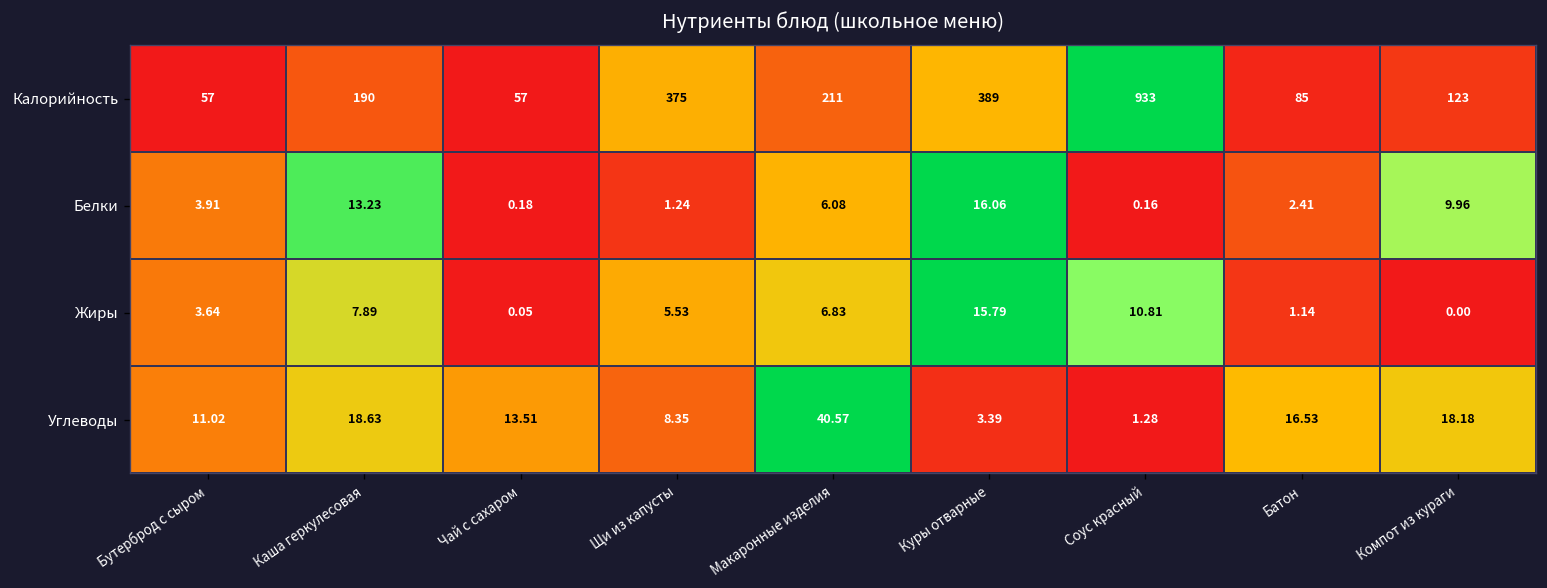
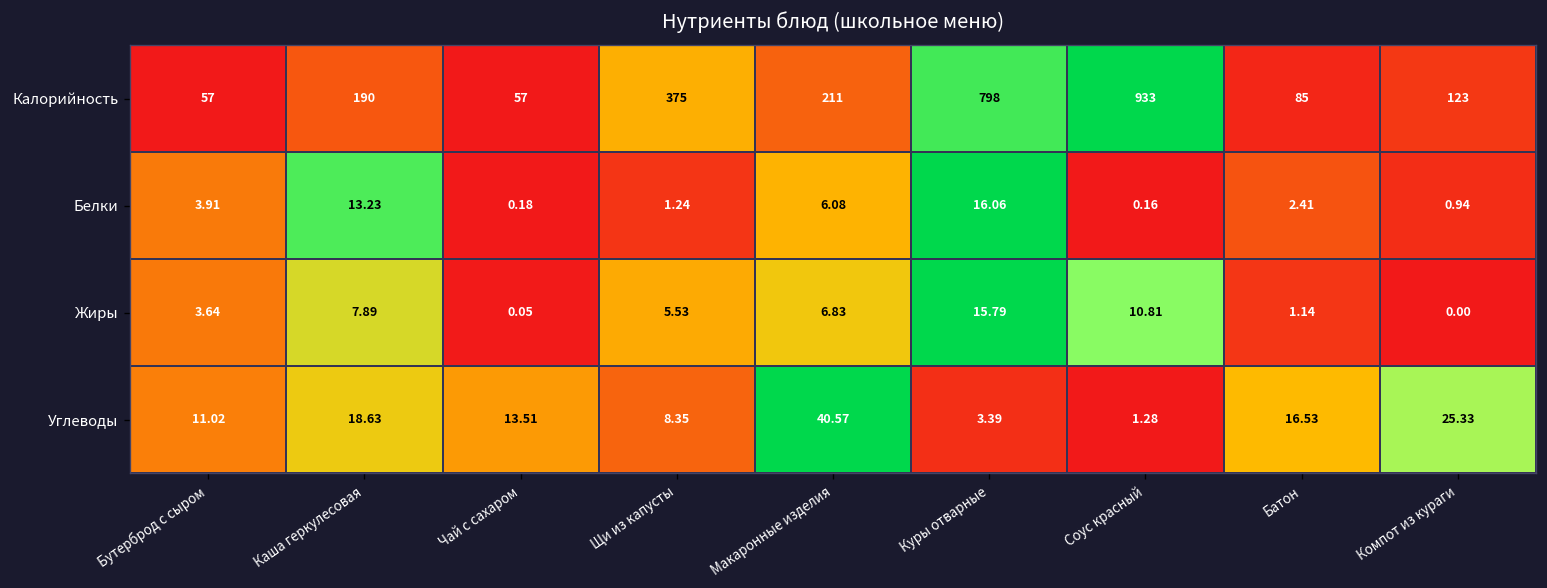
Калорийность, Куры отварные: 389 -> 798
Белки, Компот из кураги: 9.96 -> 0.94
Углеводы, Компот из кураги: 18.18 -> 25.33
